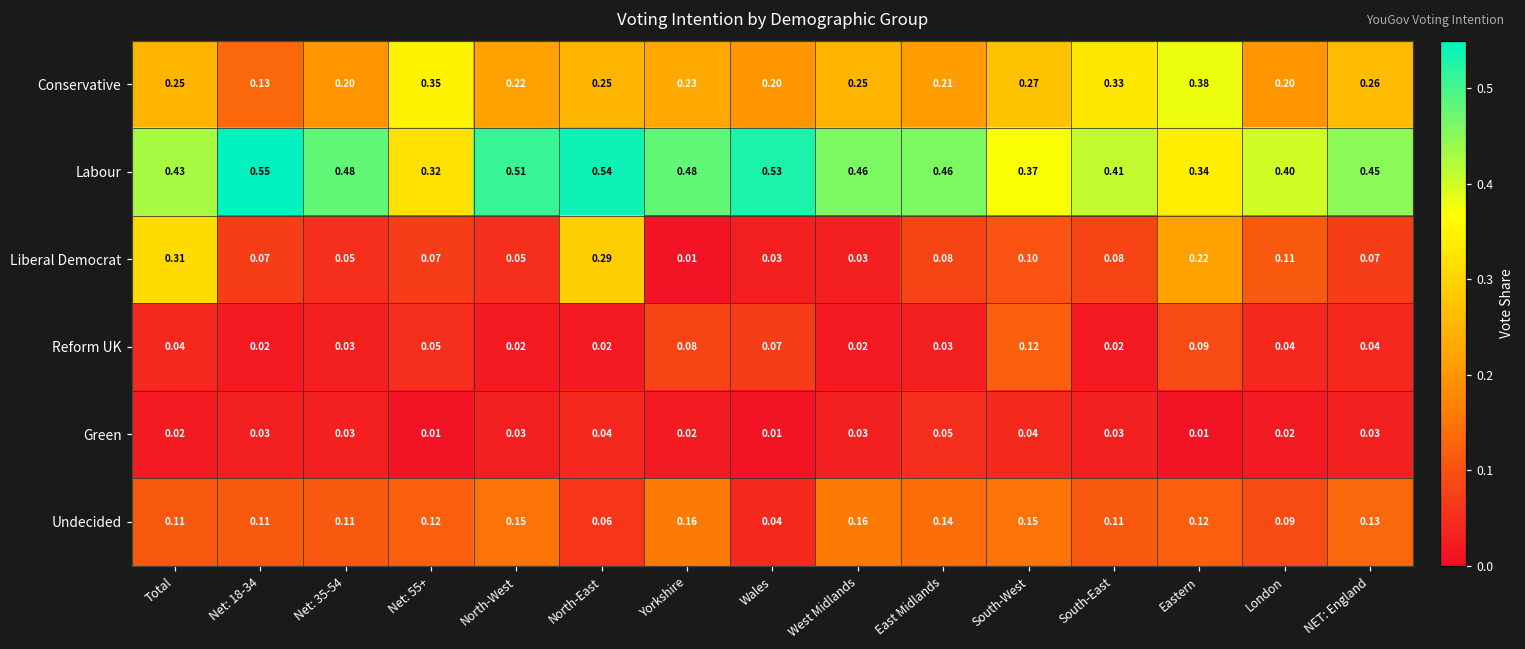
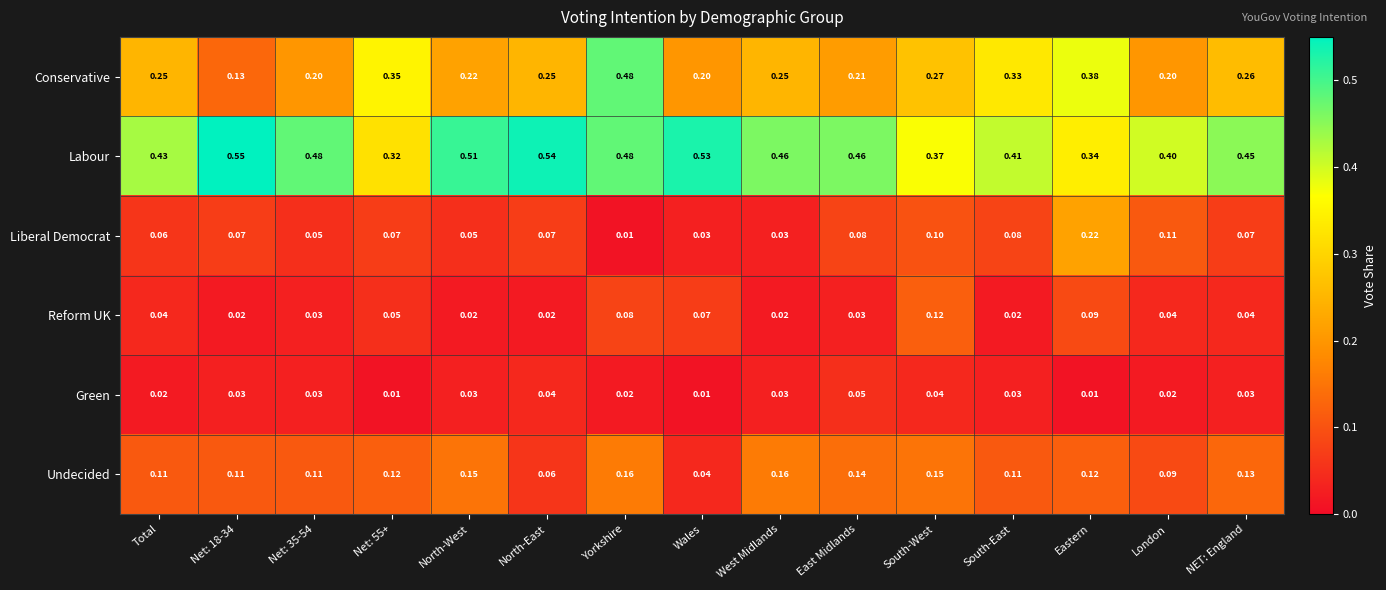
Conservative, Yorkshire: 0.23 -> 0.48
Liberal Democrat, Total: 0.31 -> 0.06
Liberal Democrat, North-East: 0.29 -> 0.07
